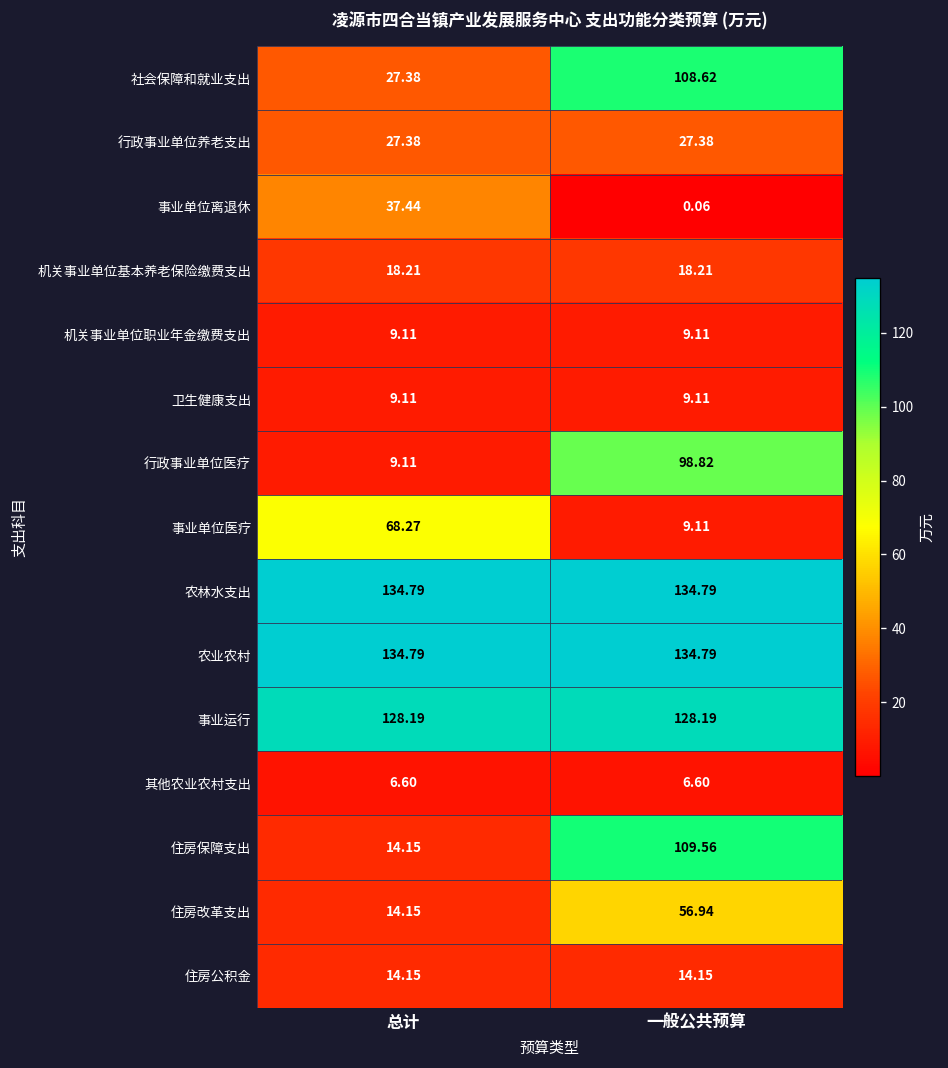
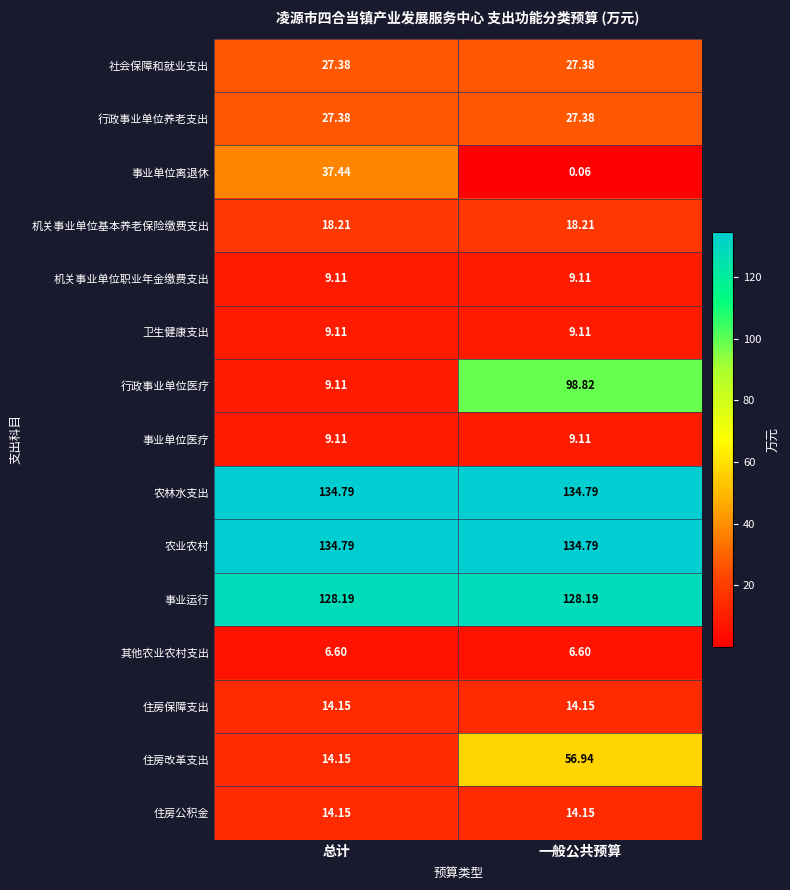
社会保障和就业支出, 一般公共预算: 108.62 -> 27.38
事业单位医疗, 总计: 68.27 -> 9.11
住房保障支出, 一般公共预算: 109.56 -> 14.15
